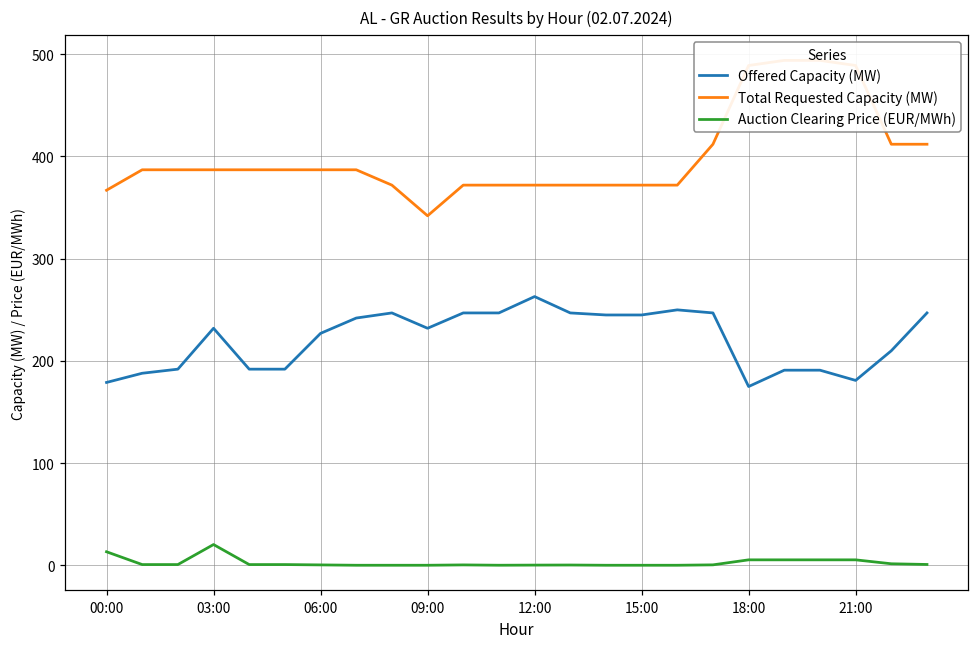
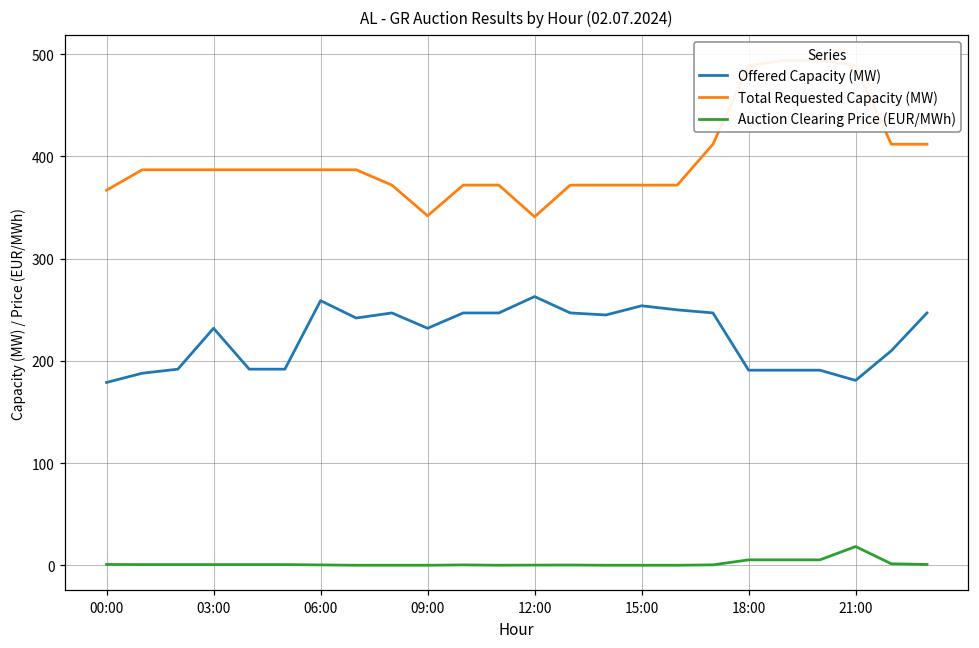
Auction Clearing Price (EUR/MWh), 00:00: 10 -> 0
Auction Clearing Price (EUR/MWh), 03:00: 20 -> 0
Offered Capacity (MW), 06:00: 230 -> 260
Total Requested Capacity (MW), 12:00: 370 -> 340
Offered Capacity (MW), 15:00: 245 -> 254
Offered Capacity (MW), 18:00: 180 -> 190
Auction Clearing Price (EUR/MWh), 21:00: 10 -> 20
